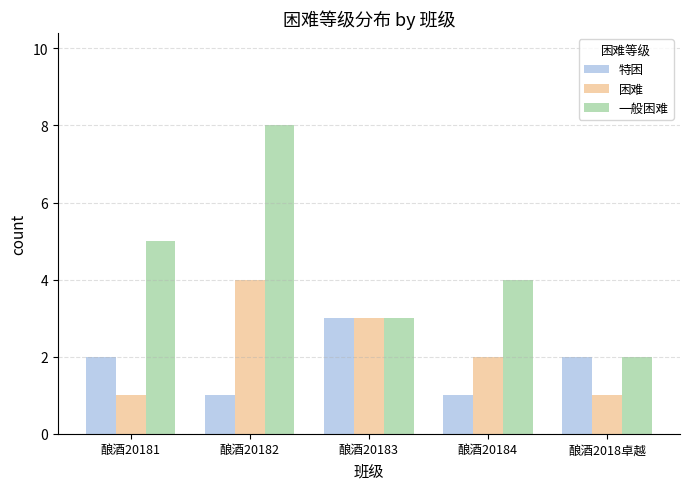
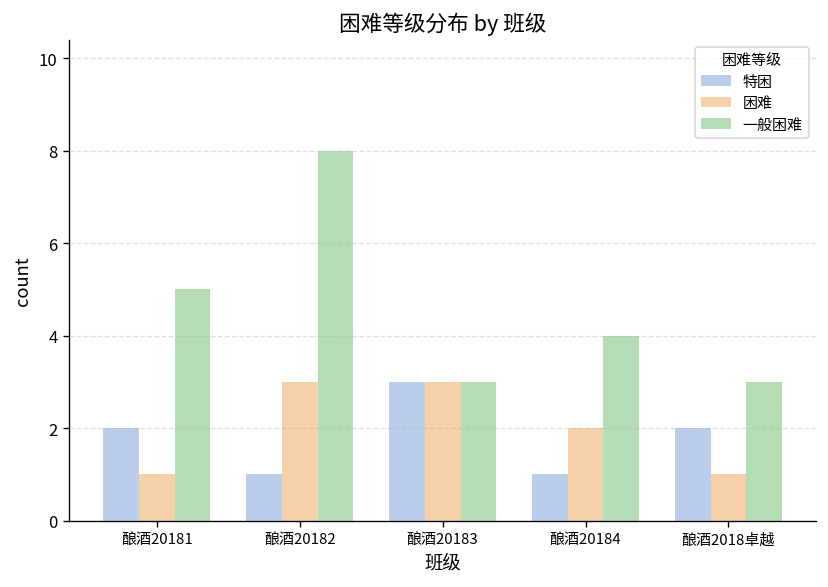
困难, 酿酒20182: 4 -> 3
一般困难, 酿酒2018卓越: 2 -> 3
